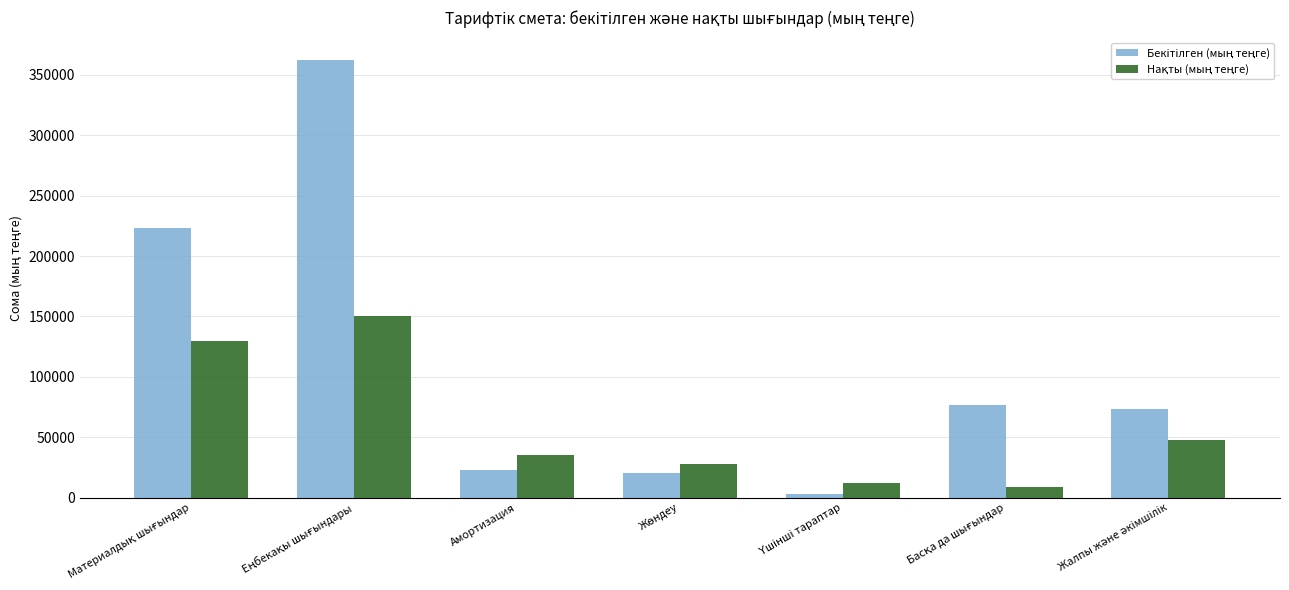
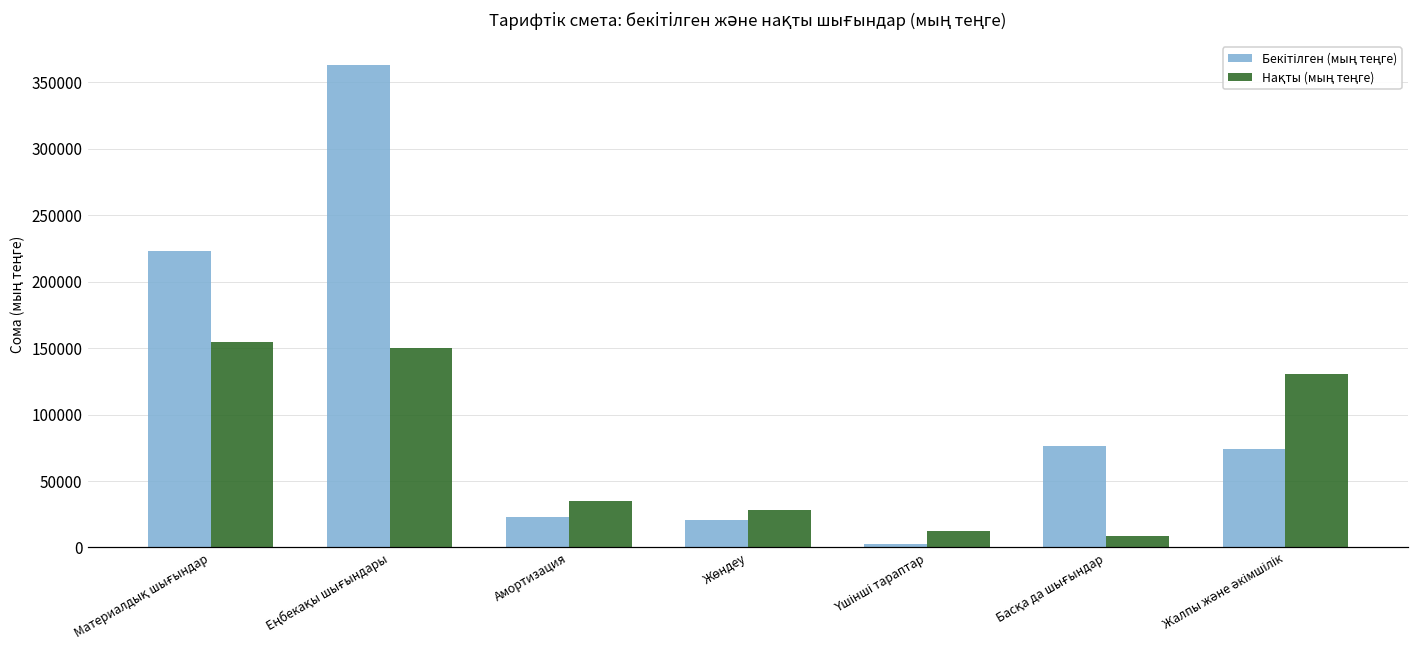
Нақты (мың теңге), Материалдық шығындар: 130000 -> 155000
Нақты (мың теңге), Жалпы және әкімшілік: 48000 -> 131000
